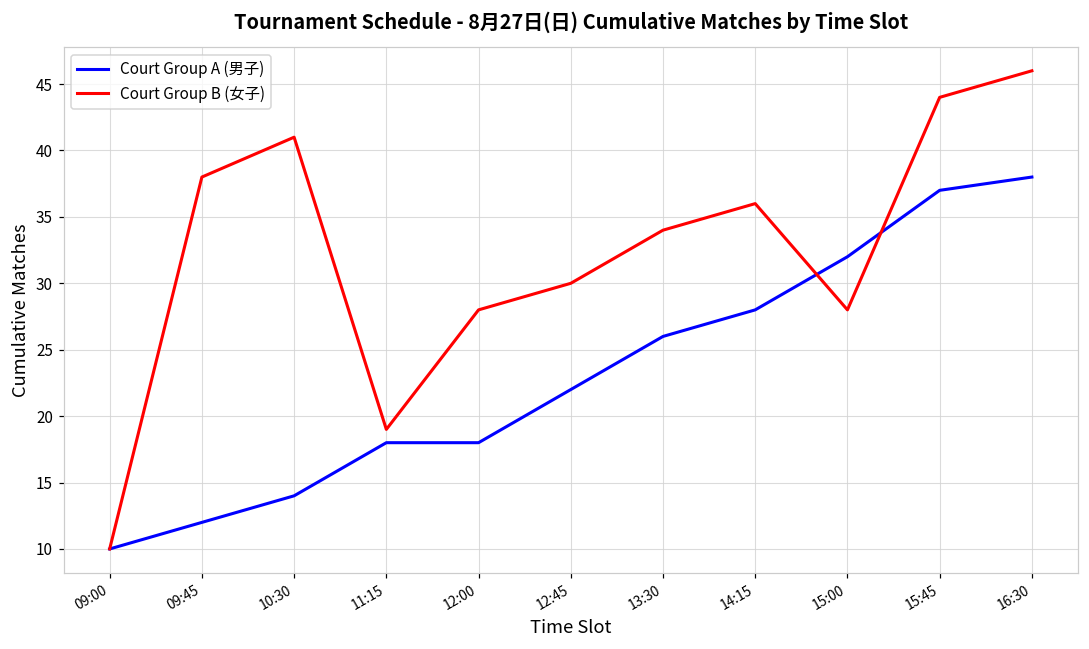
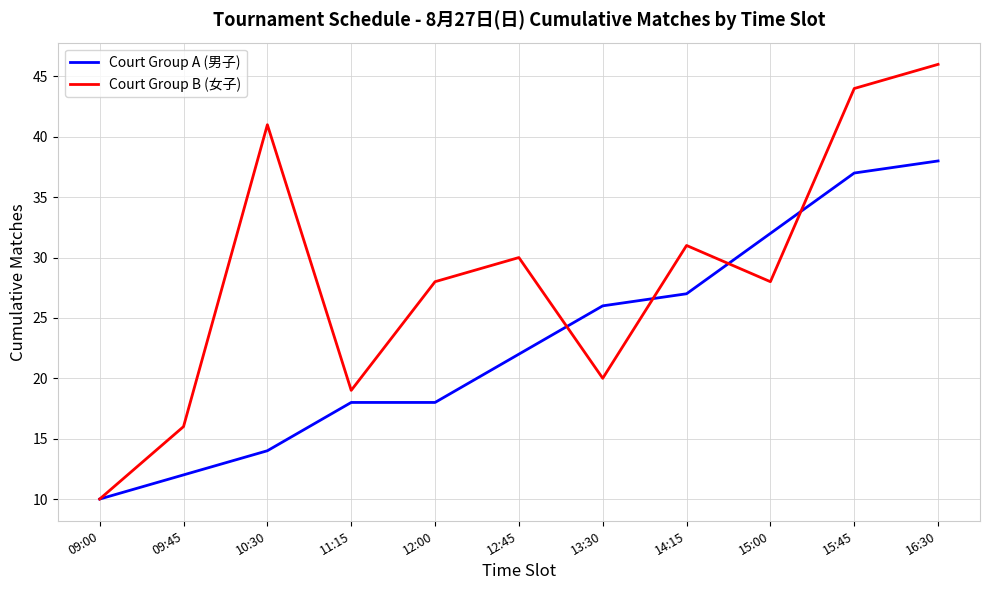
Court Group B (女子), 09:45: 38 -> 16
Court Group B (女子), 13:30: 34 -> 20
Court Group A (男子), 14:15: 28 -> 27
Court Group B (女子), 14:15: 36 -> 31
